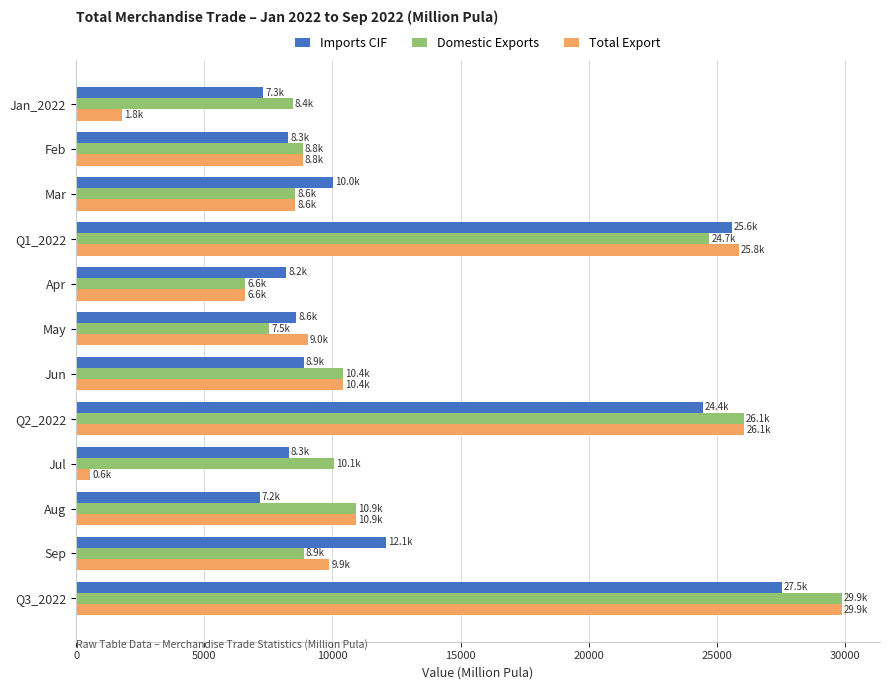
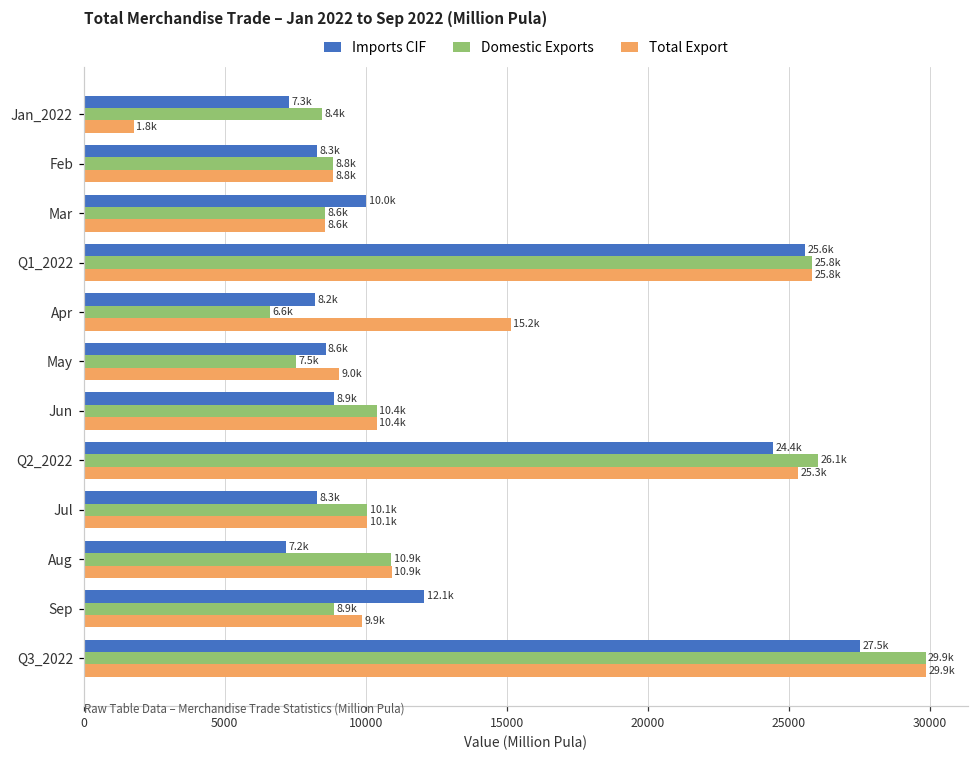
Domestic Exports, Q1_2022: 24.7k -> 25.8k
Total Export, Apr: 6.6k -> 15.2k
Total Export, Q2_2022: 26.1k -> 25.3k
Total Export, Jul: 0.6k -> 10.1k
